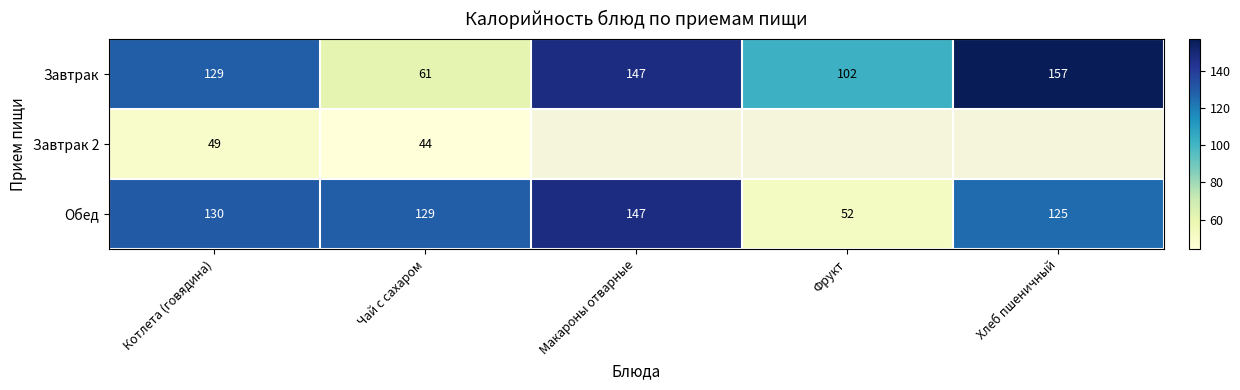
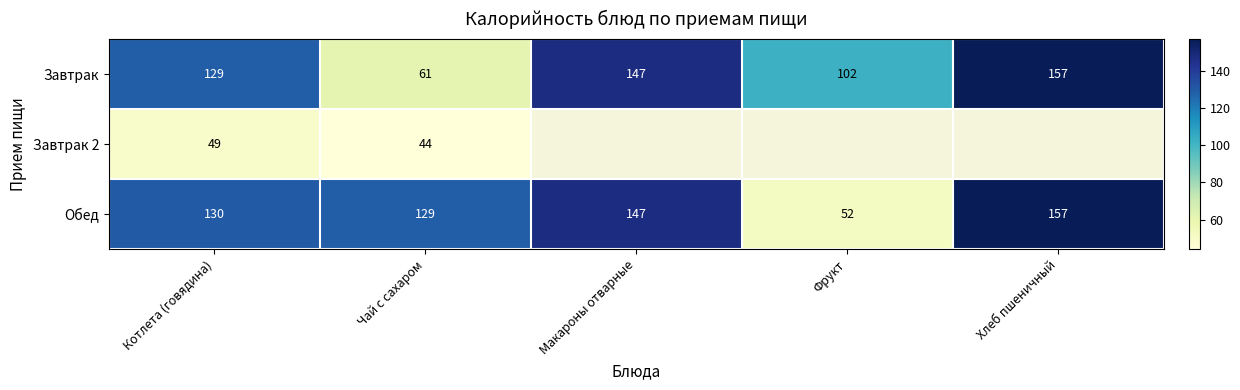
Обед, Хлеб пшеничный: 125 -> 157
